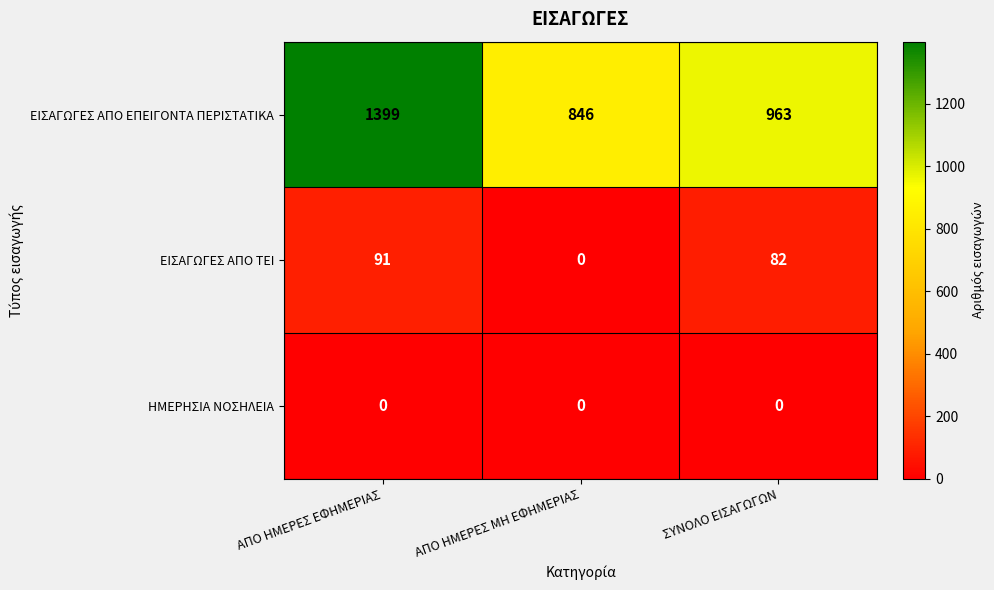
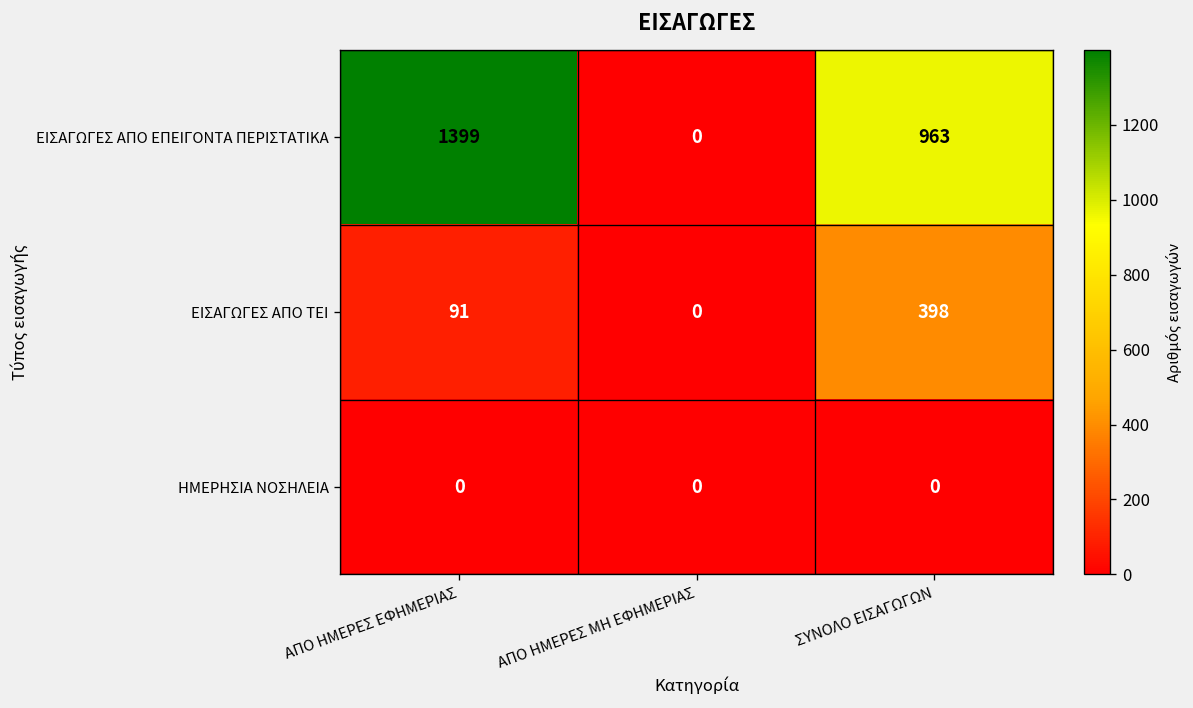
ΕΙΣΑΓΩΓΕΣ ΑΠΟ ΕΠΕΙΓΟΝΤΑ ΠΕΡΙΣΤΑΤΙΚΑ, ΑΠΟ ΗΜΕΡΕΣ ΜΗ ΕΦΗΜΕΡΙΑΣ: 846 -> 0
ΕΙΣΑΓΩΓΕΣ ΑΠΟ ΤΕΙ, ΣΥΝΟΛΟ ΕΙΣΑΓΩΓΩΝ: 82 -> 398
